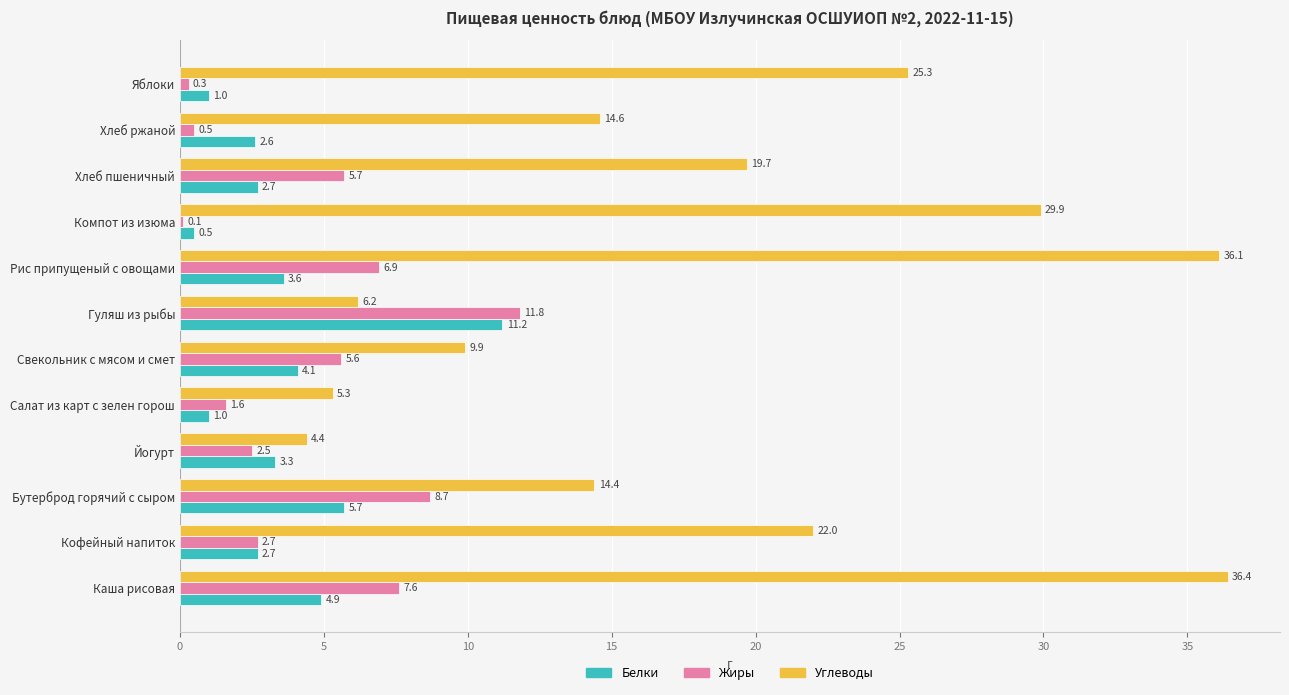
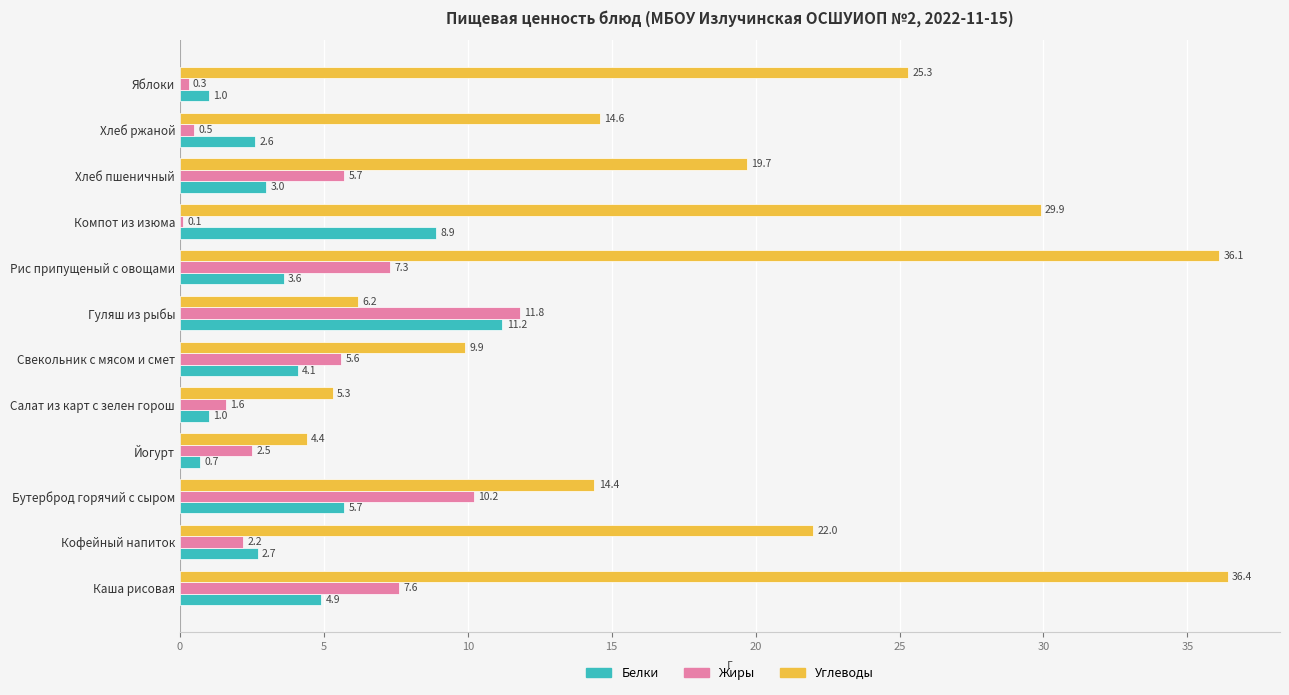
Белки, Хлеб пшеничный: 2.7 -> 3.0
Белки, Компот из изюма: 0.5 -> 8.9
Жиры, Рис припущеный с овощами: 6.9 -> 7.3
Белки, Йогурт: 3.3 -> 0.7
Жиры, Бутерброд горячий с сыром: 8.7 -> 10.2
Жиры, Кофейный напиток: 2.7 -> 2.2
